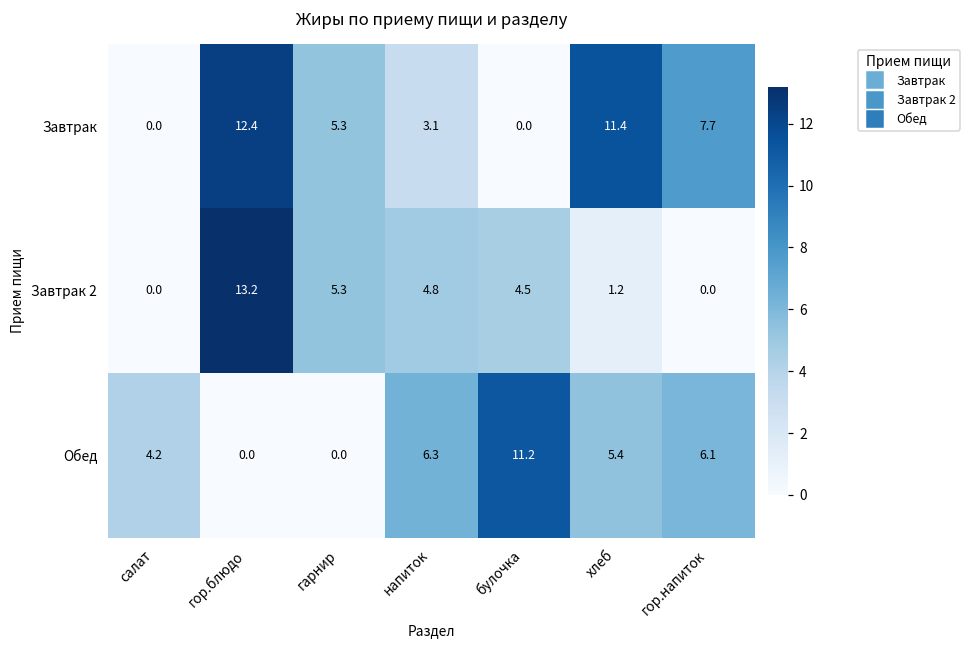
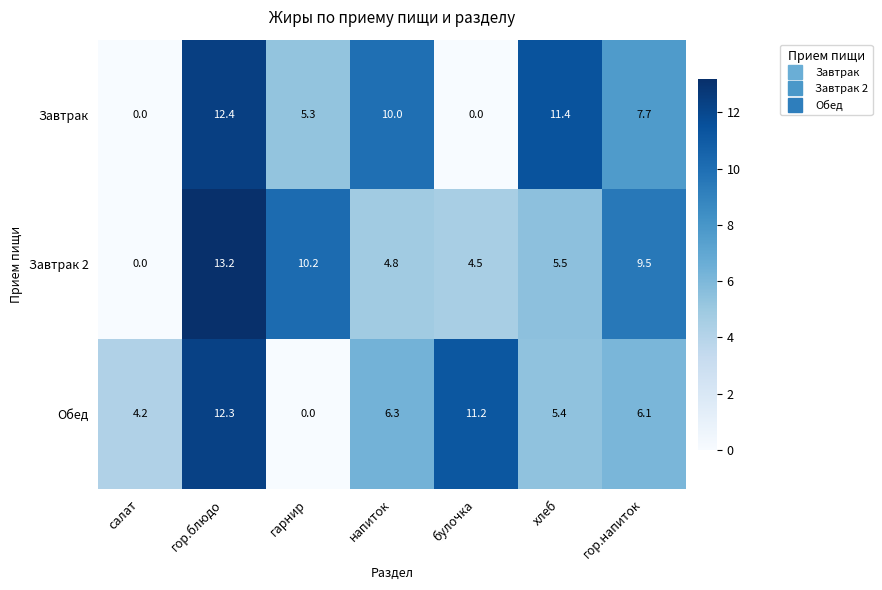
Завтрак, напиток: 3.1 -> 10.0
Завтрак 2, гарнир: 5.3 -> 10.2
Завтрак 2, хлеб: 1.2 -> 5.5
Завтрак 2, гор.напиток: 0.0 -> 9.5
Обед, гор.блюдо: 0.0 -> 12.3
